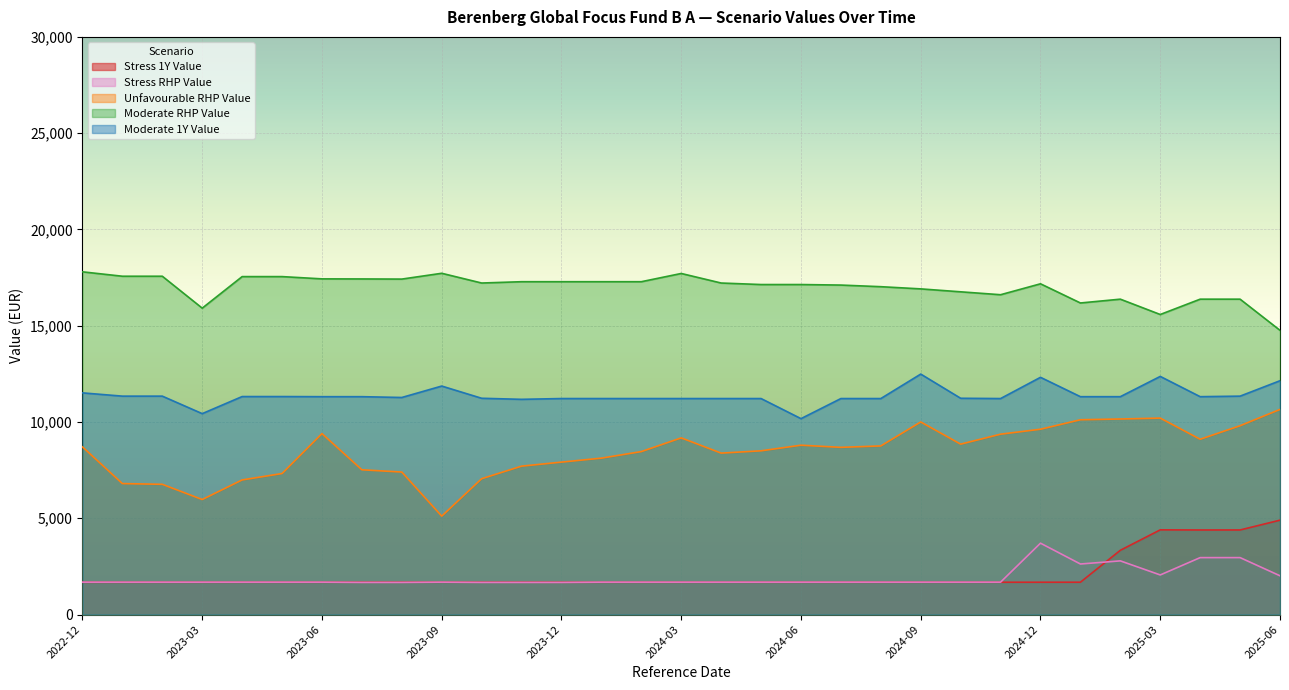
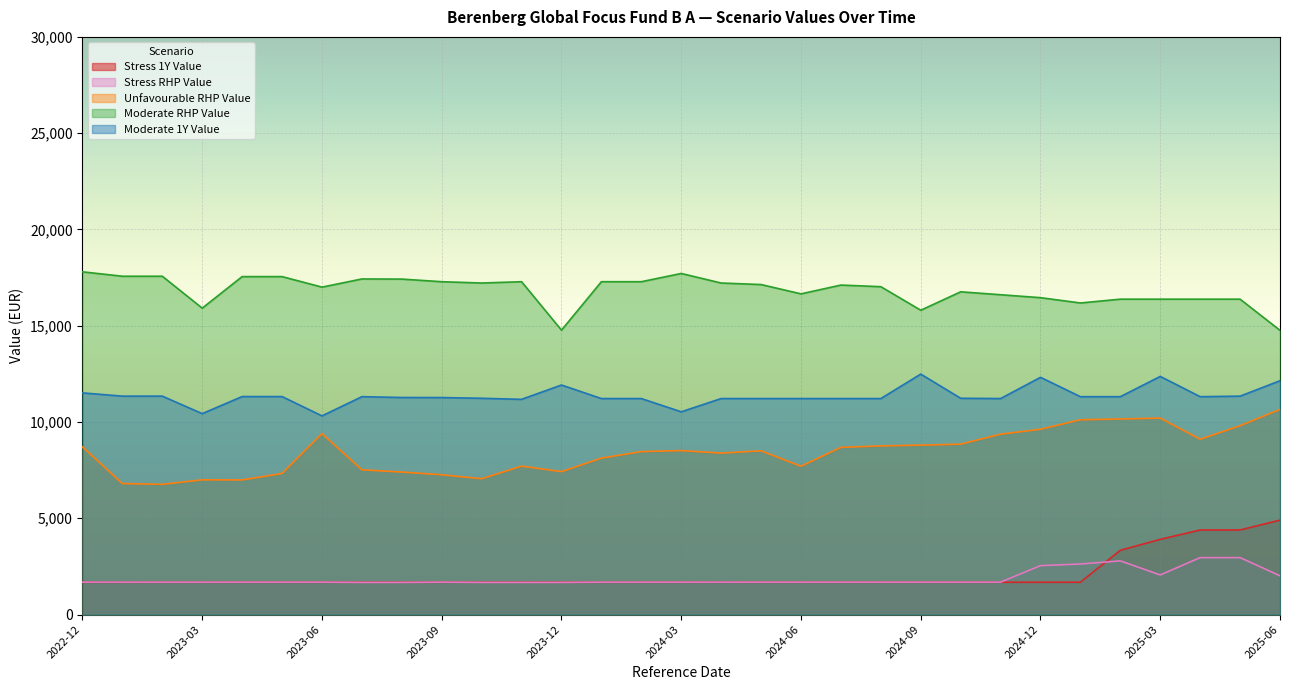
Unfavourable RHP Value, 2023-03: 6,000 -> 7,000
Moderate RHP Value, 2023-06: 17,400 -> 17,000
Moderate 1Y Value, 2023-06: 11,300 -> 10,300
Unfavourable RHP Value, 2023-09: 5,100 -> 7,300
Moderate RHP Value, 2023-09: 17,700 -> 17,300
Moderate 1Y Value, 2023-09: 11,900 -> 11,300
Unfavourable RHP Value, 2023-12: 7,900 -> 7,400
Moderate RHP Value, 2023-12: 17,300 -> 14,800
Moderate 1Y Value, 2023-12: 11,200 -> 11,900
Unfavourable RHP Value, 2024-03: 9,200 -> 8,500
Moderate 1Y Value, 2024-03: 11,200 -> 10,500
Unfavourable RHP Value, 2024-06: 8,800 -> 7,700
Moderate RHP Value, 2024-06: 17,100 -> 16,700
Moderate 1Y Value, 2024-06: 10,200 -> 11,200
Unfavourable RHP Value, 2024-09: 10,000 -> 8,800
Moderate RHP Value, 2024-09: 16,900 -> 15,800
Stress RHP Value, 2024-12: 3,700 -> 2,500
Moderate RHP Value, 2024-12: 17,200 -> 16,500
Stress 1Y Value, 2025-03: 4,400 -> 3,900
Moderate RHP Value, 2025-03: 15,600 -> 16,400
